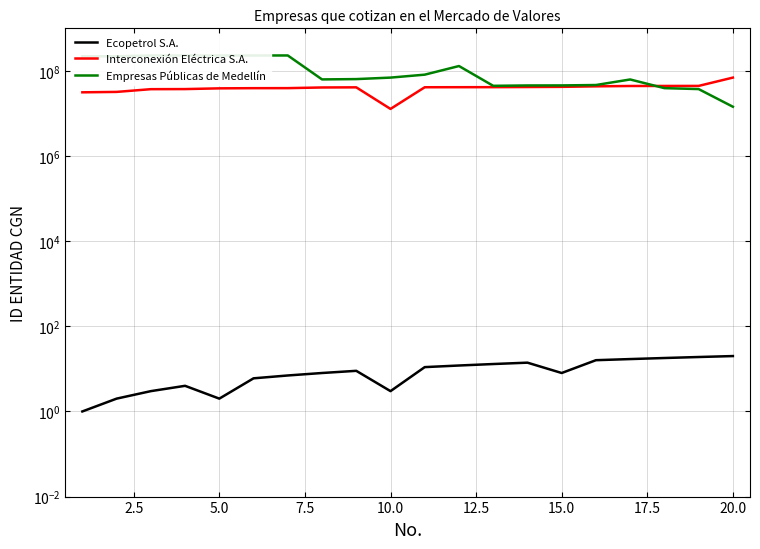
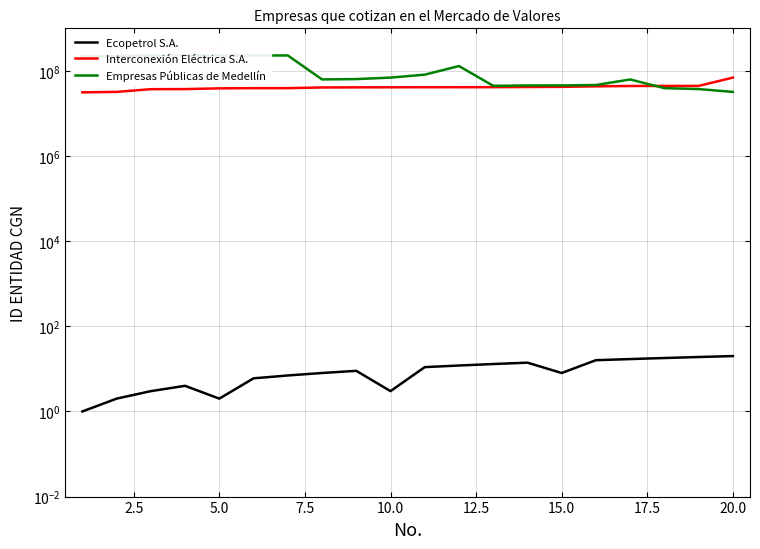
Interconexión Eléctrica S.A., 10.0: 13000000 -> 40000000
Empresas Públicas de Medellín, 20.0: 14000000 -> 30000000
